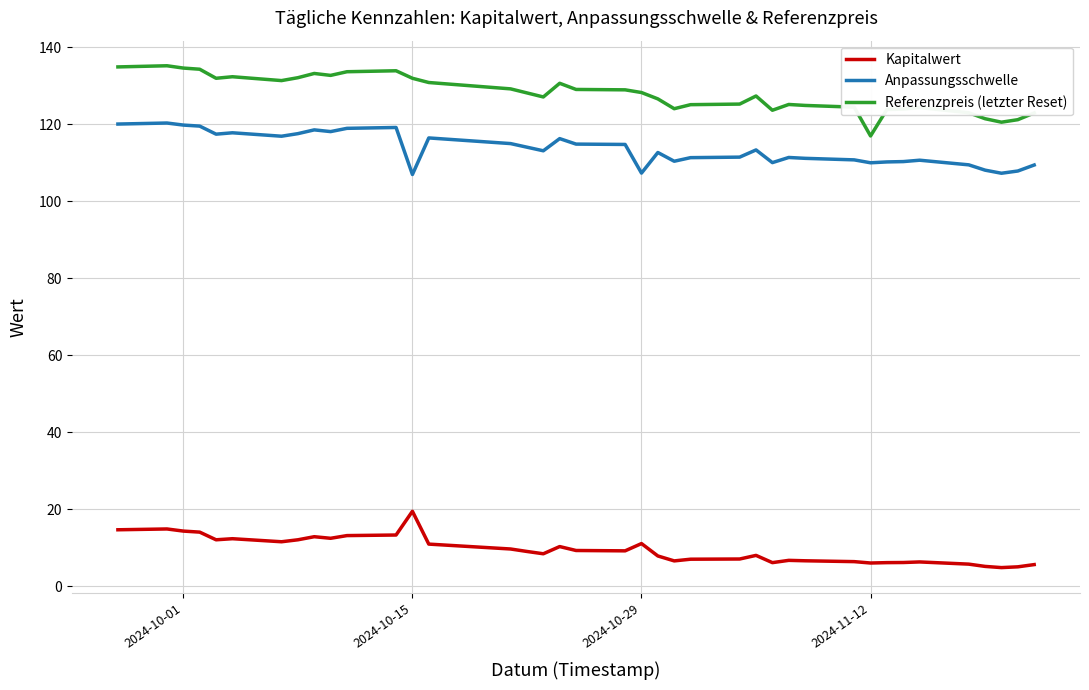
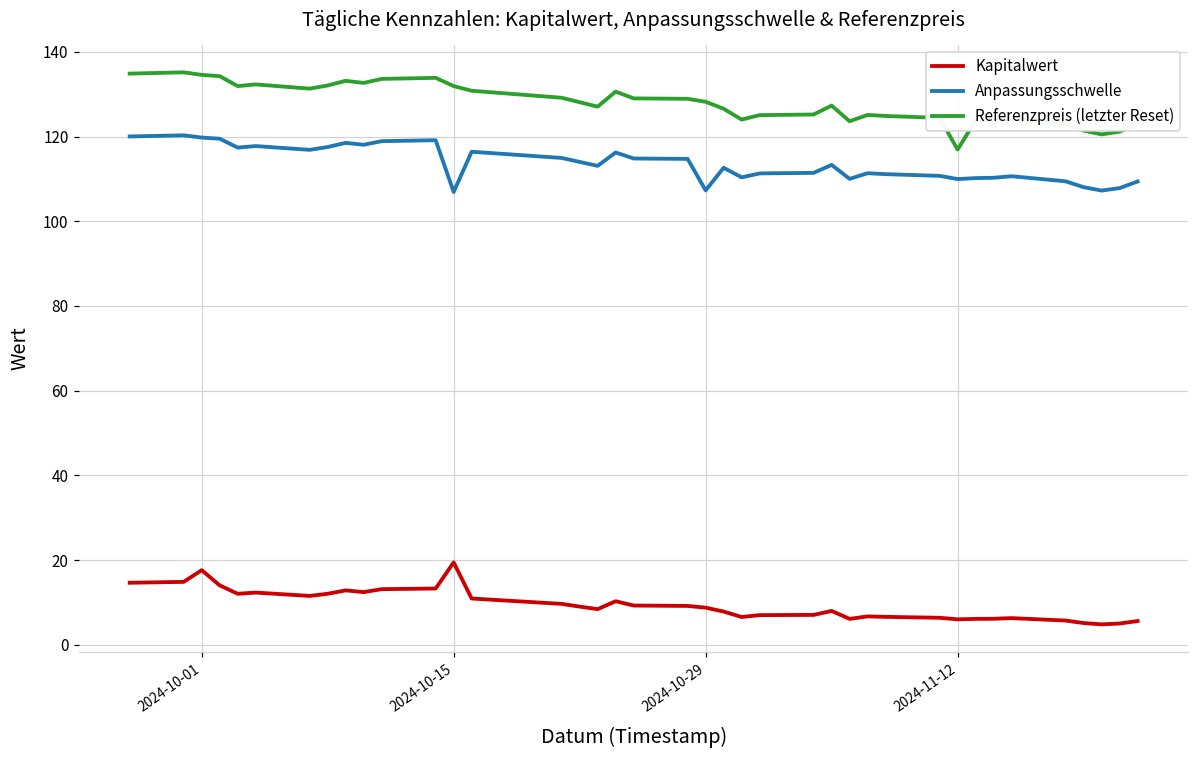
Kapitalwert, 2024-10-01: 14 -> 18
Kapitalwert, 2024-10-29: 11 -> 9
